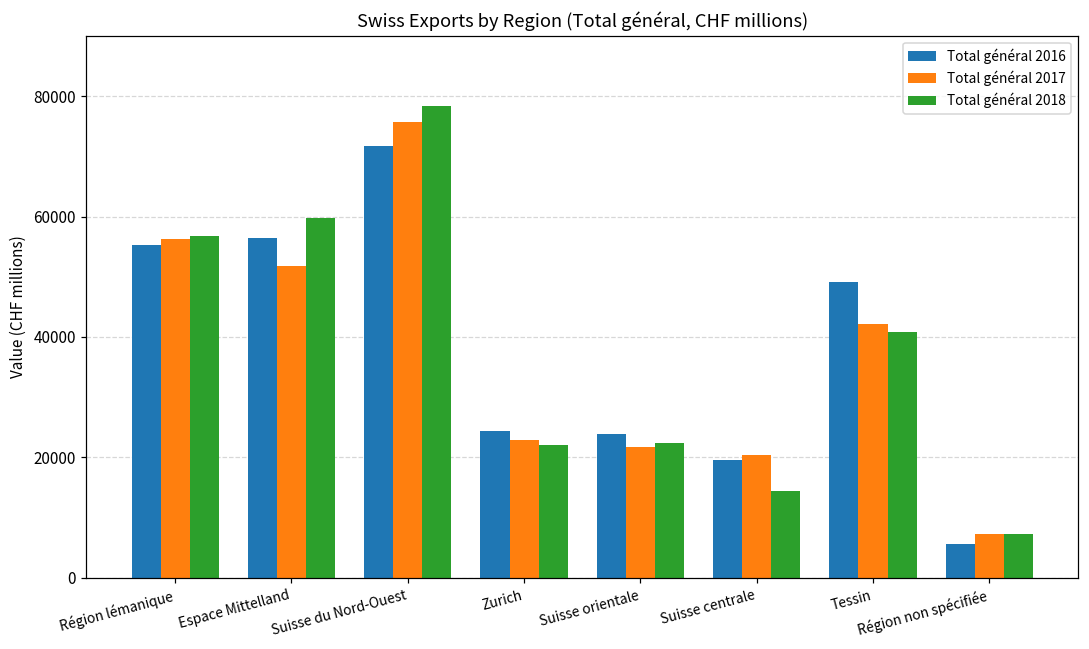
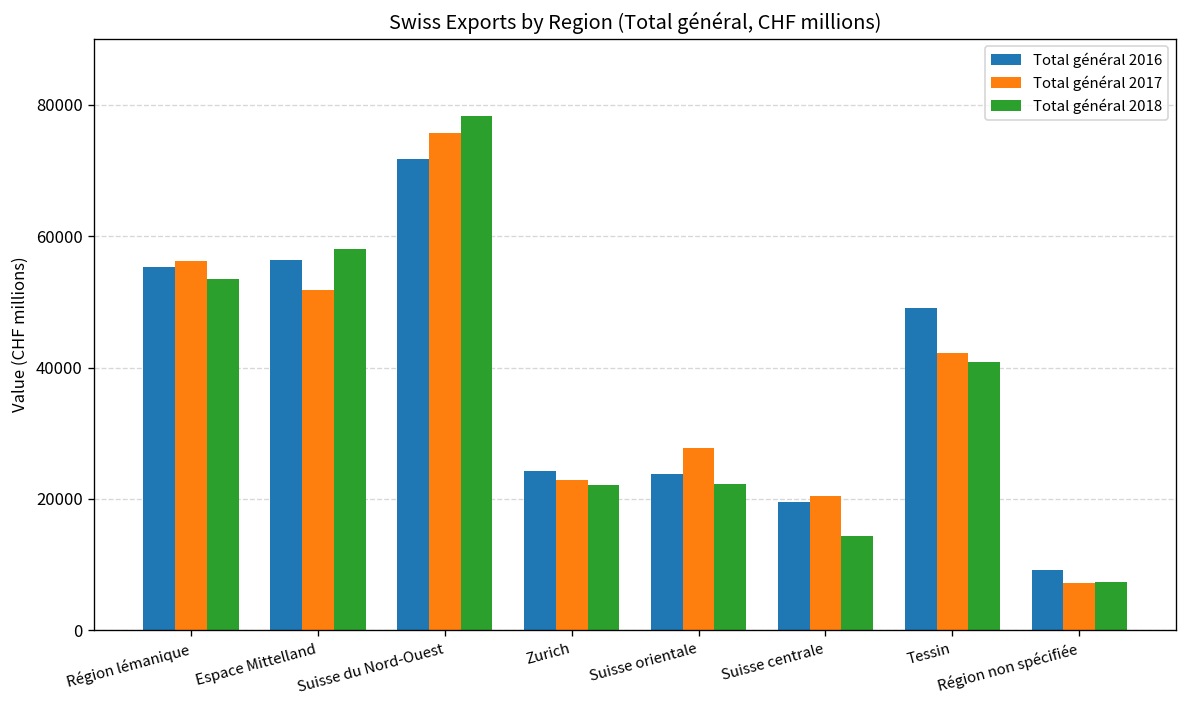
Total général 2018, Région lémanique: 57000 -> 53000
Total général 2018, Espace Mittelland: 60000 -> 58000
Total général 2017, Suisse orientale: 22000 -> 28000
Total général 2016, Région non spécifiée: 6000 -> 9000
